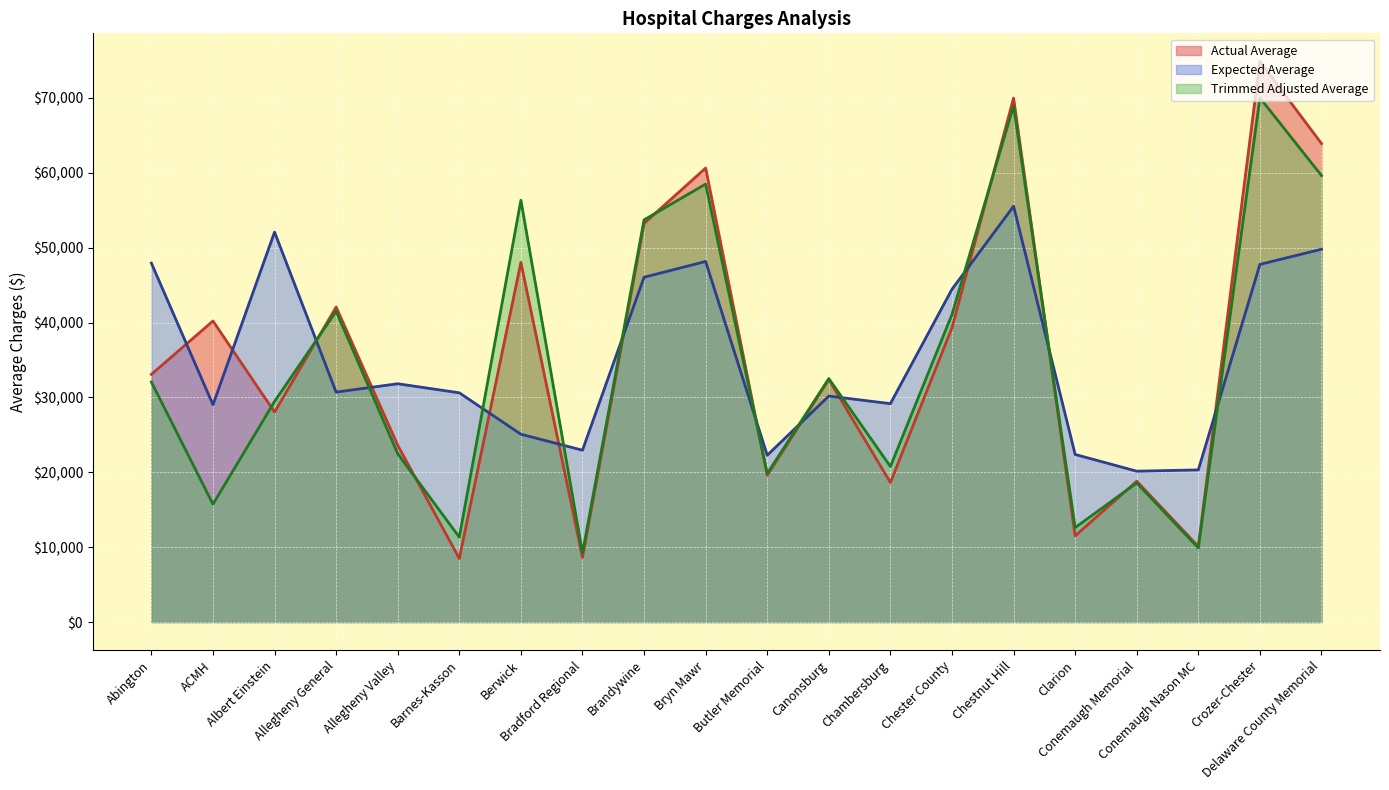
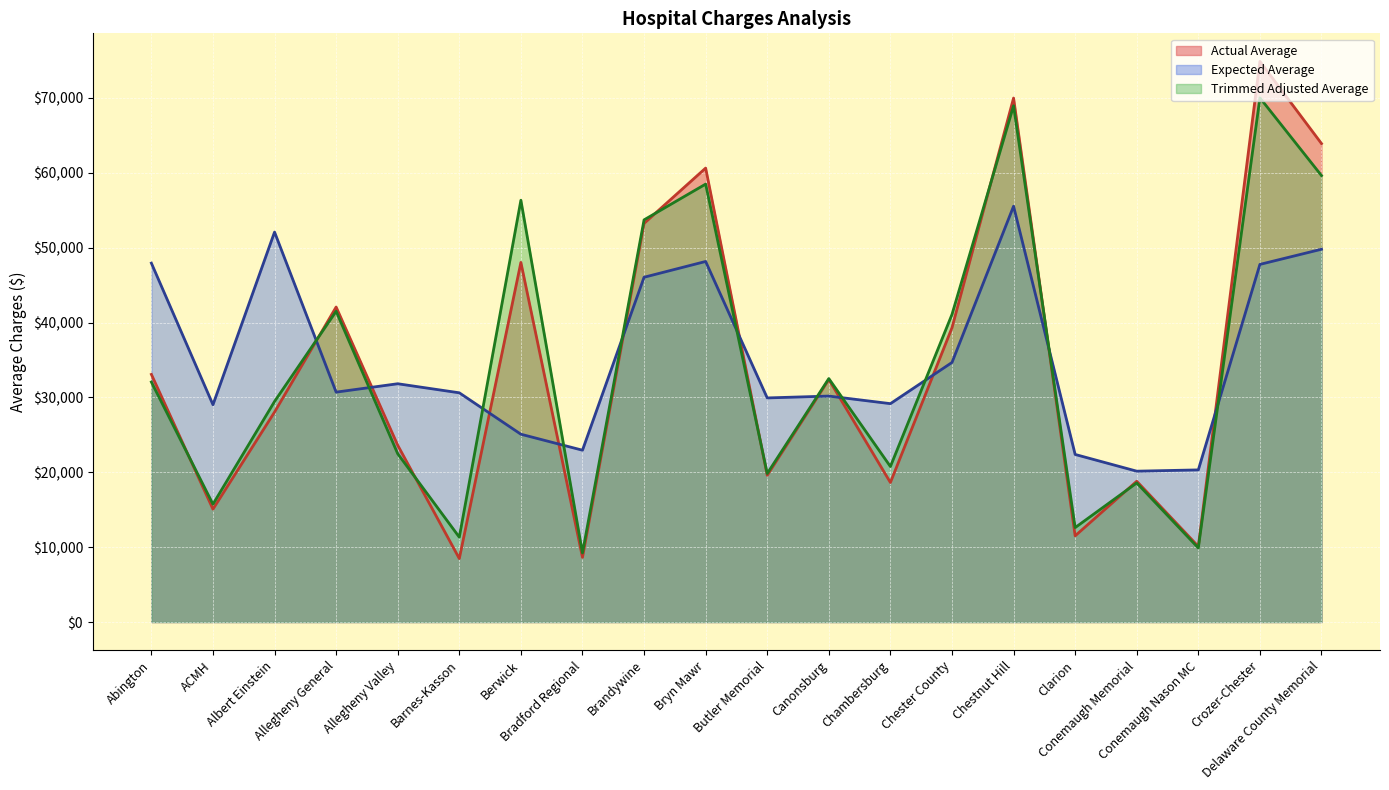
Actual Average, ACMH: $40,000 -> $15,000
Expected Average, Butler Memorial: $22,000 -> $30,000
Expected Average, Chester County: $44,000 -> $35,000
